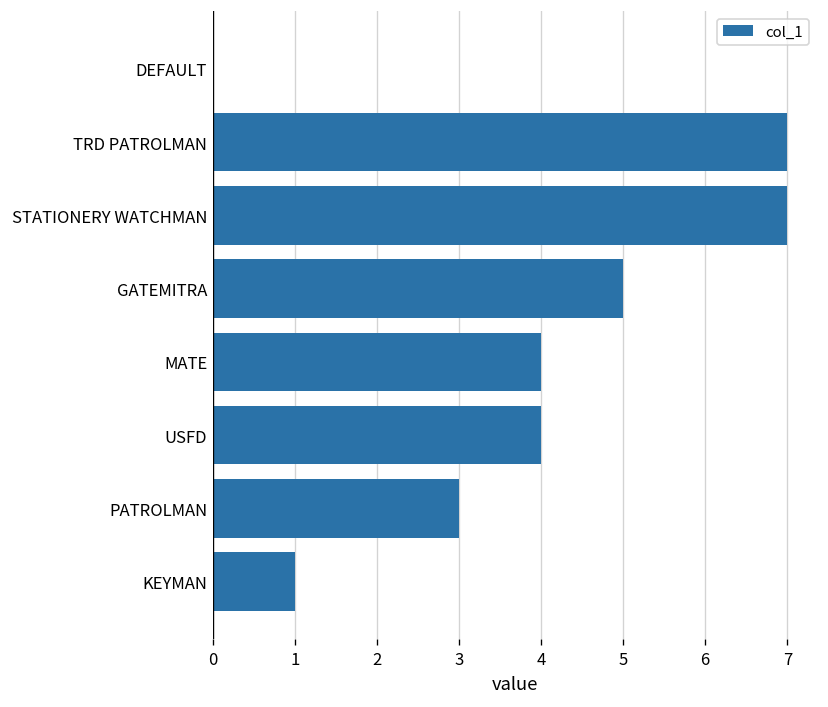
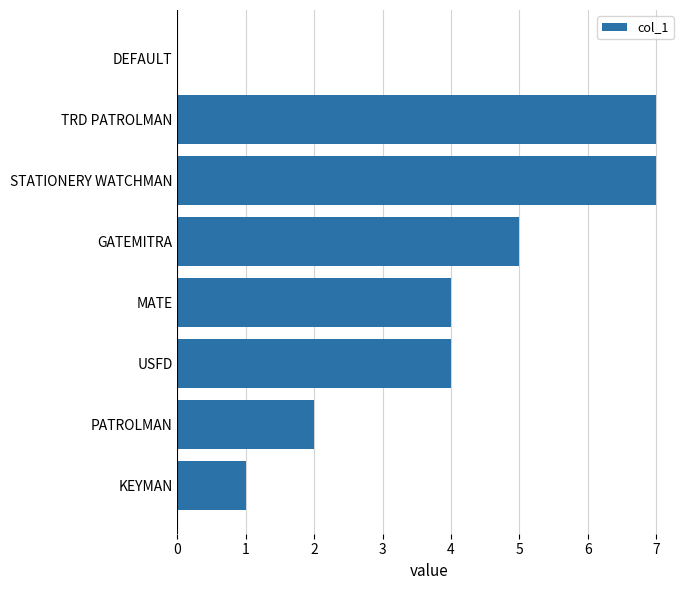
PATROLMAN: 3 -> 2
